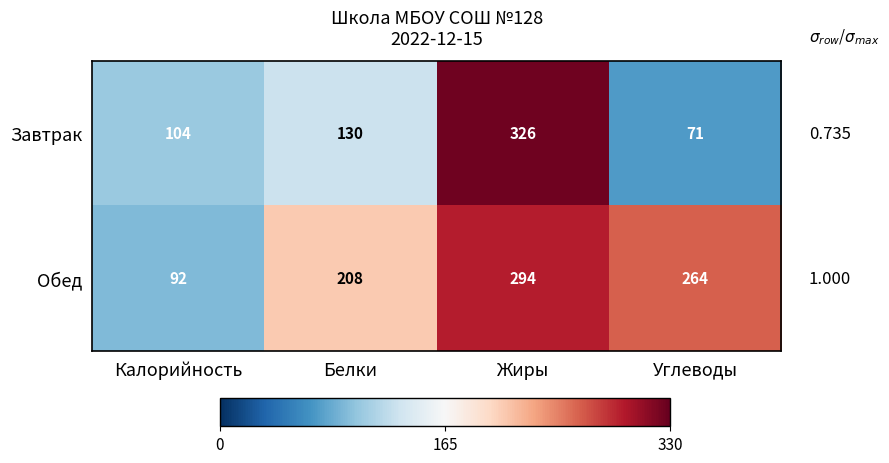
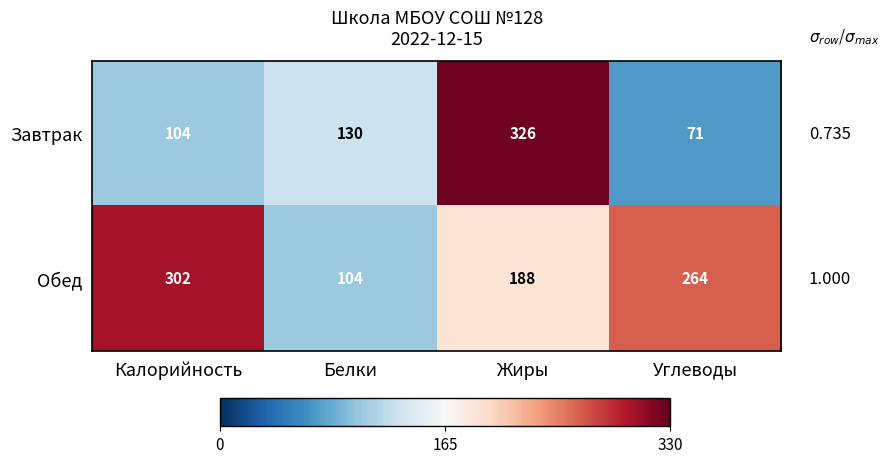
Обед, Калорийность: 92 -> 302
Обед, Белки: 208 -> 104
Обед, Жиры: 294 -> 188
